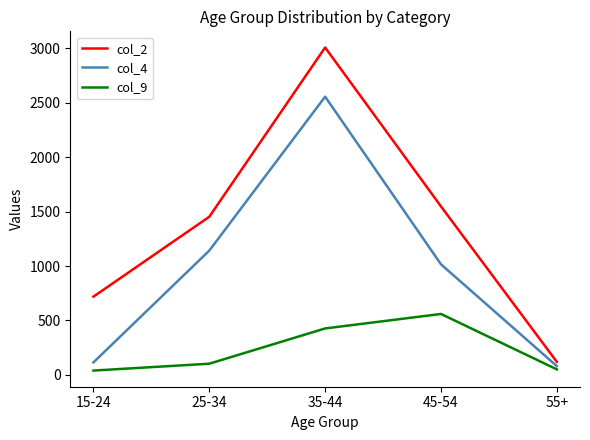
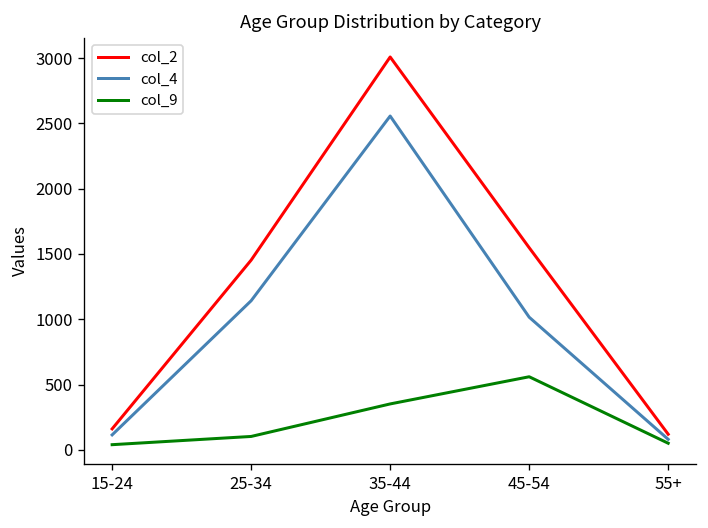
col_2, 15-24: 720 -> 160
col_9, 35-44: 430 -> 350
